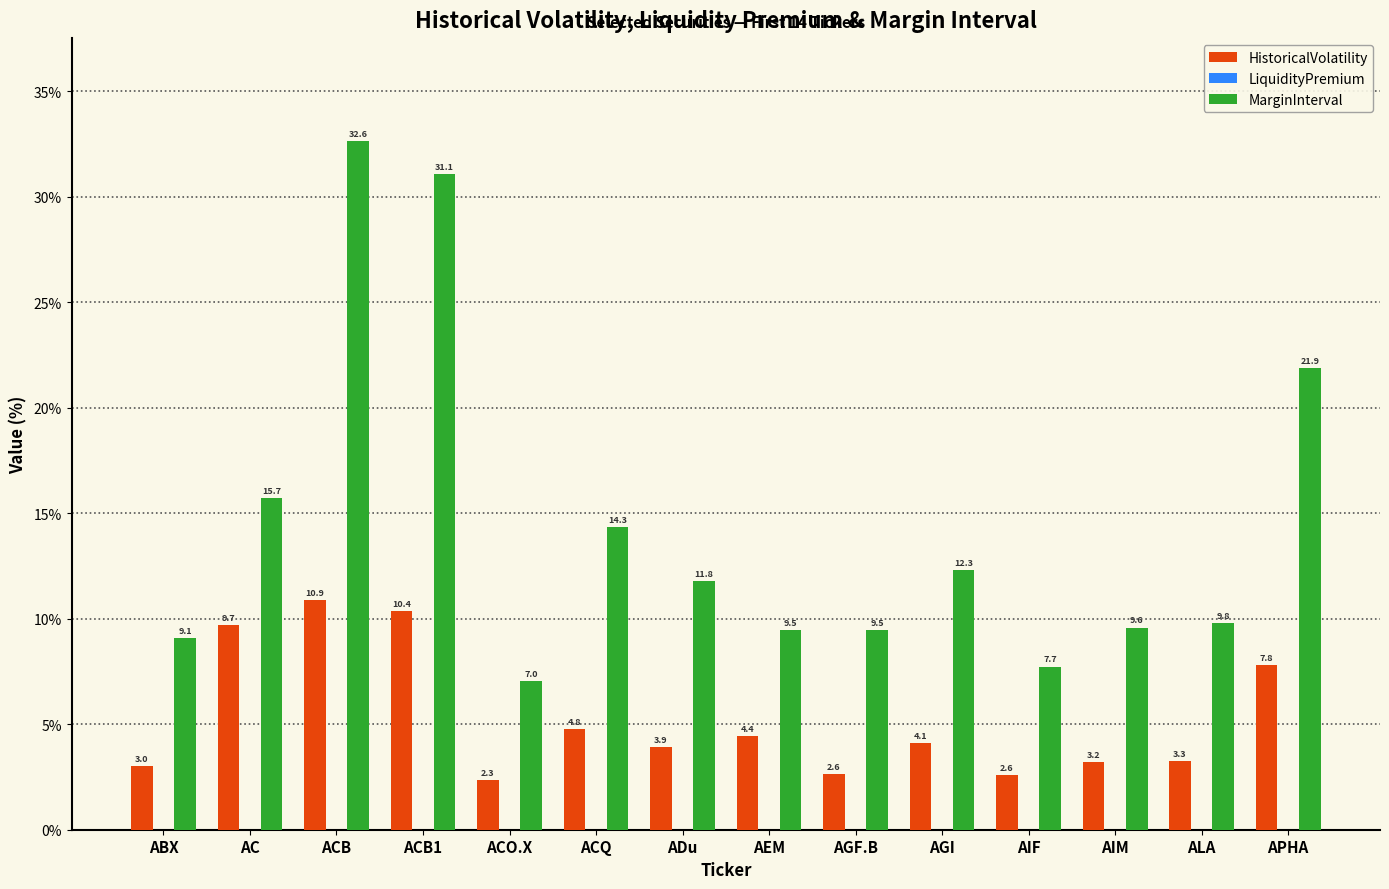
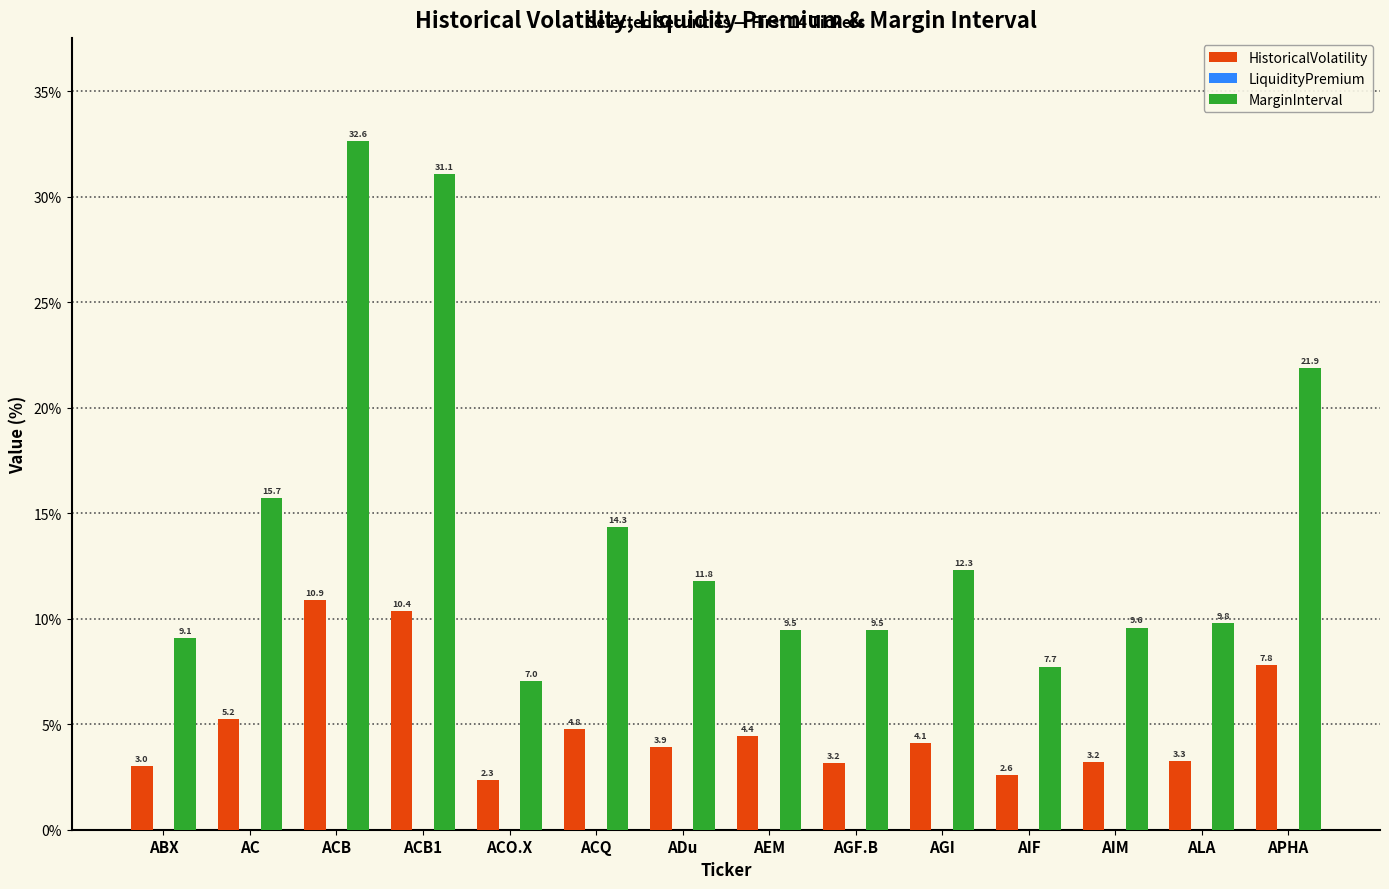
HistoricalVolatility, AC: 9.7 -> 5.2
HistoricalVolatility, AGF.B: 2.6 -> 3.2
